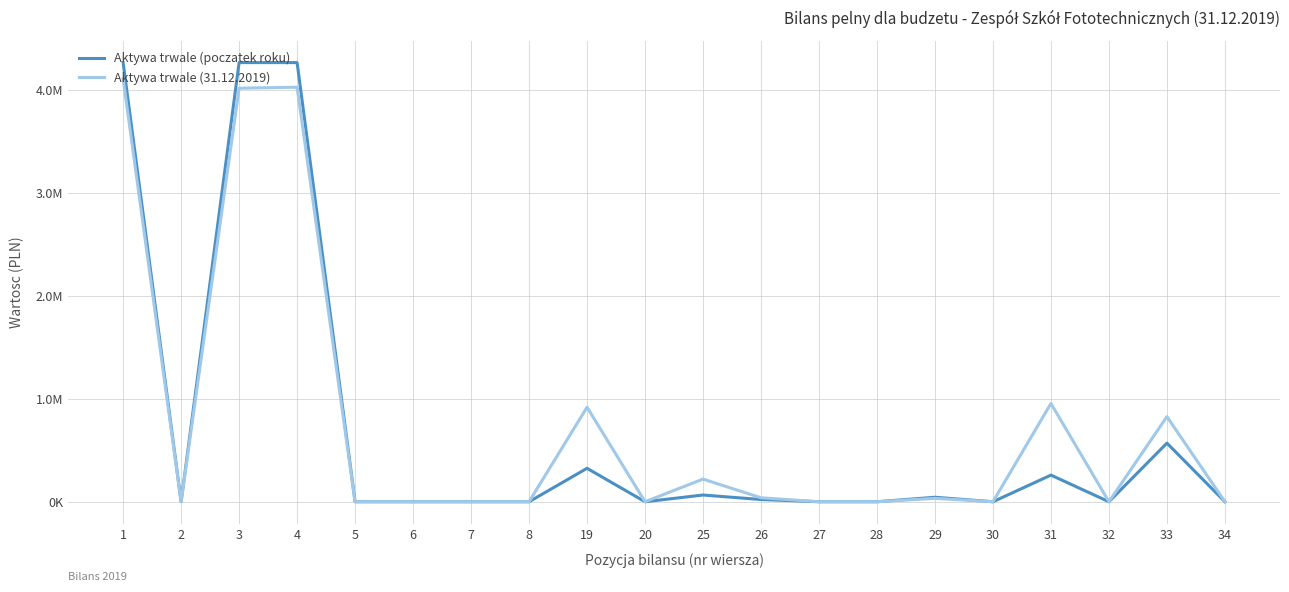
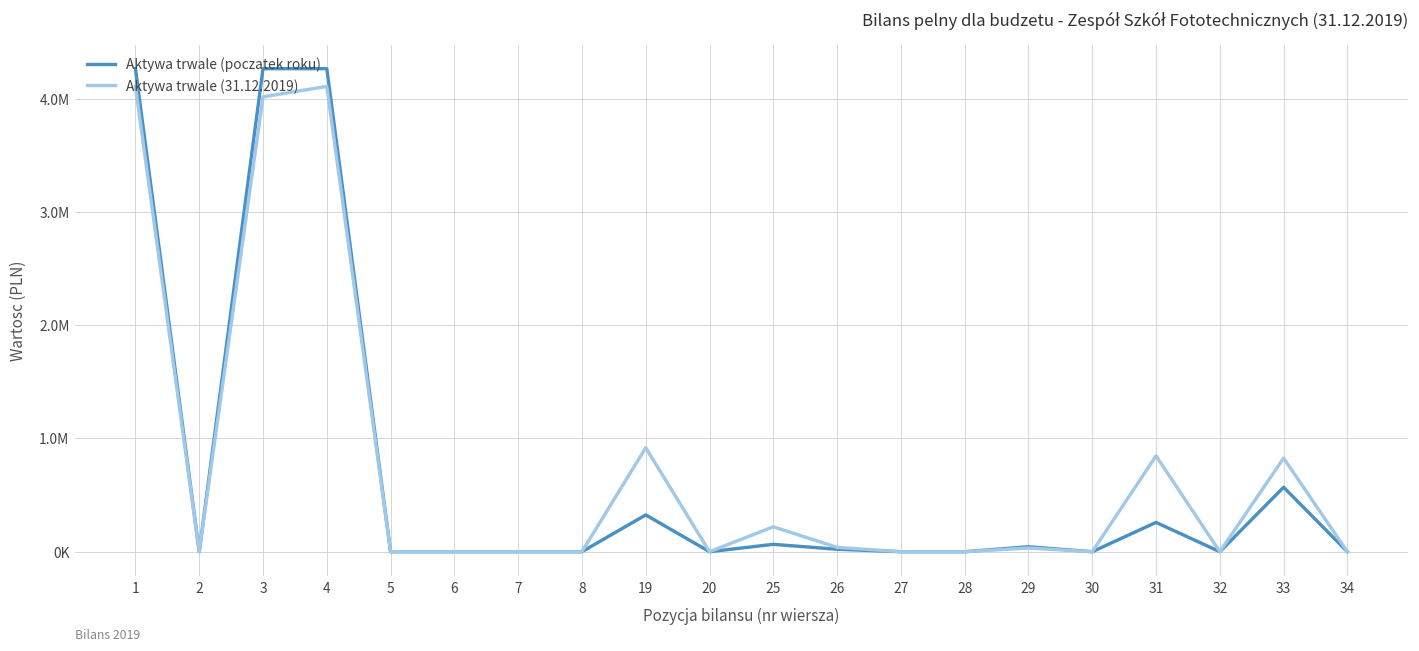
Aktywa trwale (31.12.2019), 4: 4030000 -> 4110000
Aktywa trwale (31.12.2019), 31: 950000 -> 850000
